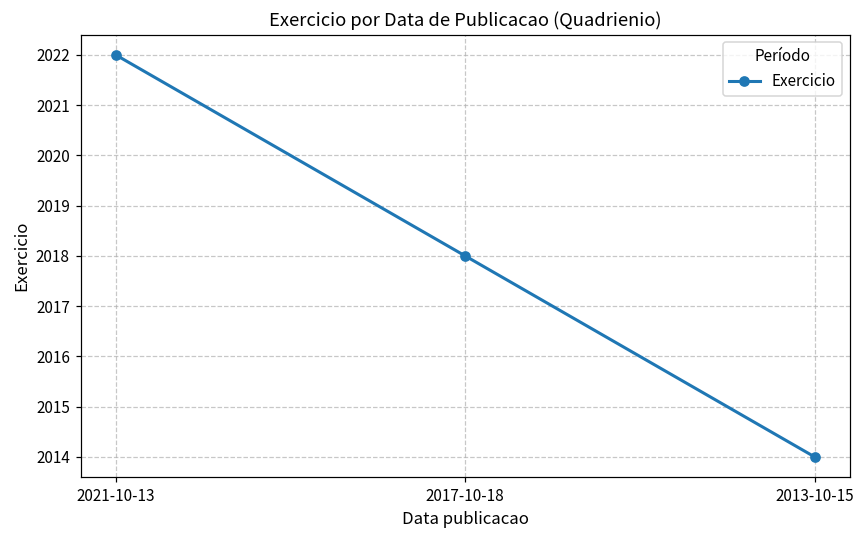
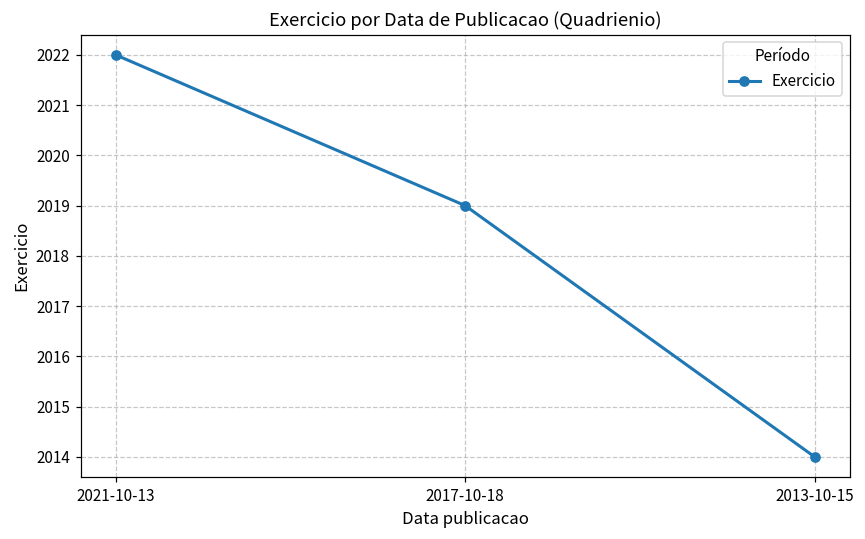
2017-10-18: 2018 -> 2019
